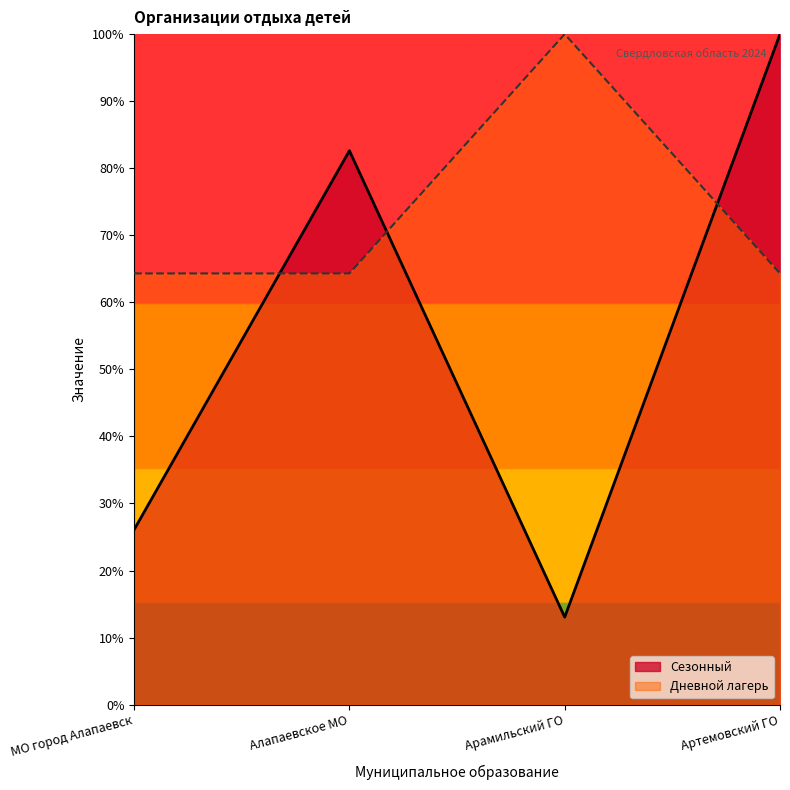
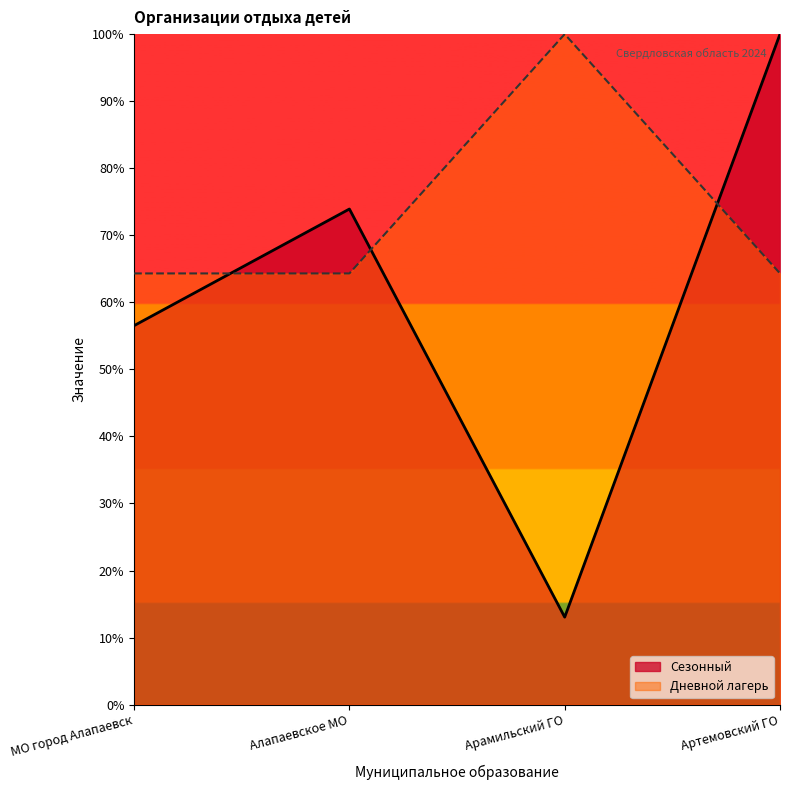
Сезонный, МО город Алапаевск: 26% -> 57%
Сезонный, Алапаевское МО: 83% -> 74%
